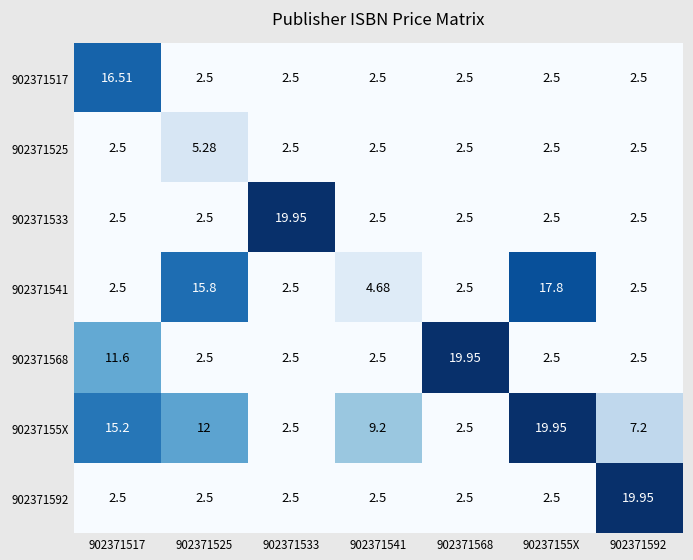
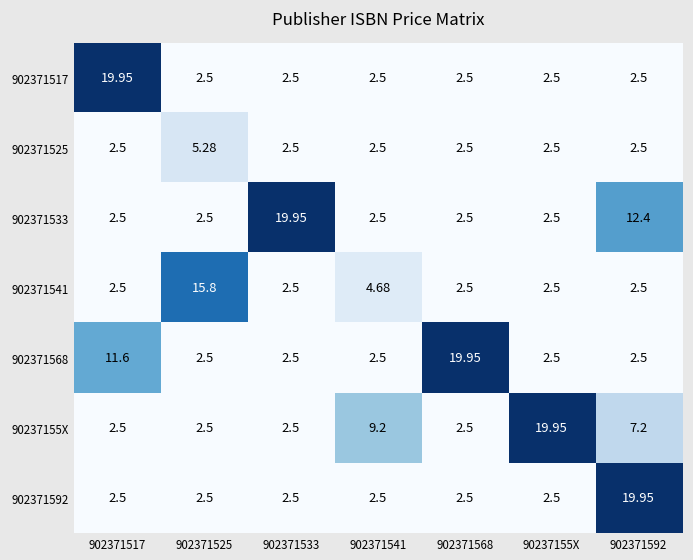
902371517, 902371517: 16.51 -> 19.95
902371533, 902371592: 2.5 -> 12.4
902371541, 90237155X: 17.8 -> 2.5
90237155X, 902371517: 15.2 -> 2.5
90237155X, 902371525: 12 -> 2.5
